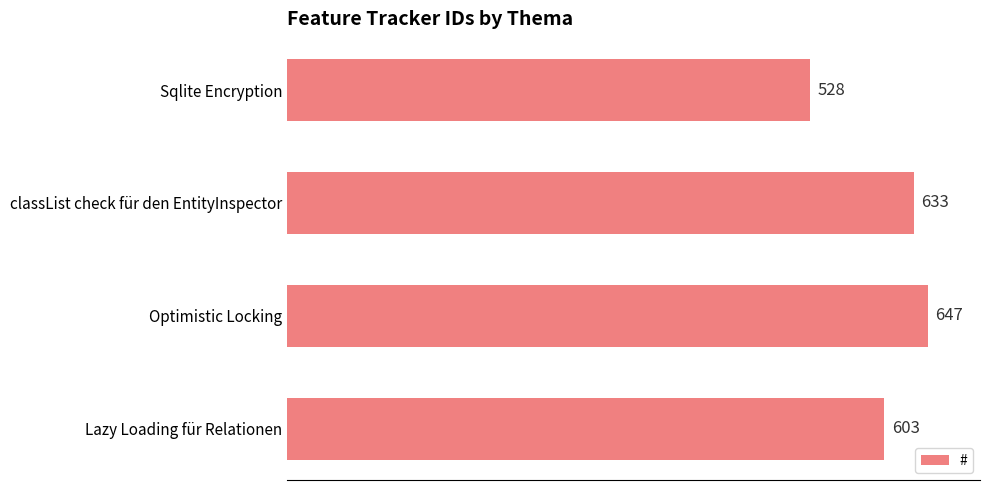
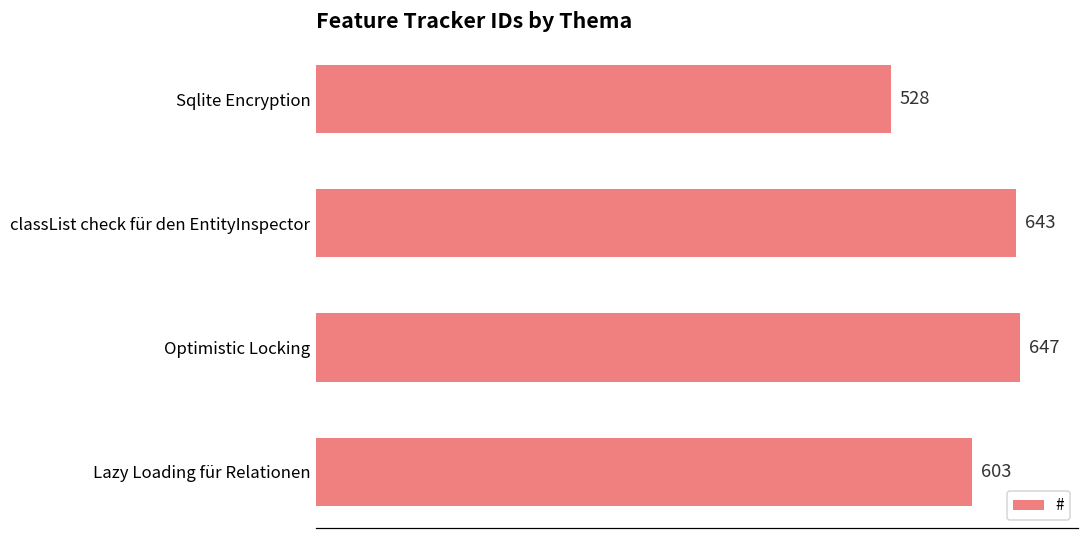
classList check für den EntityInspector: 633 -> 643
